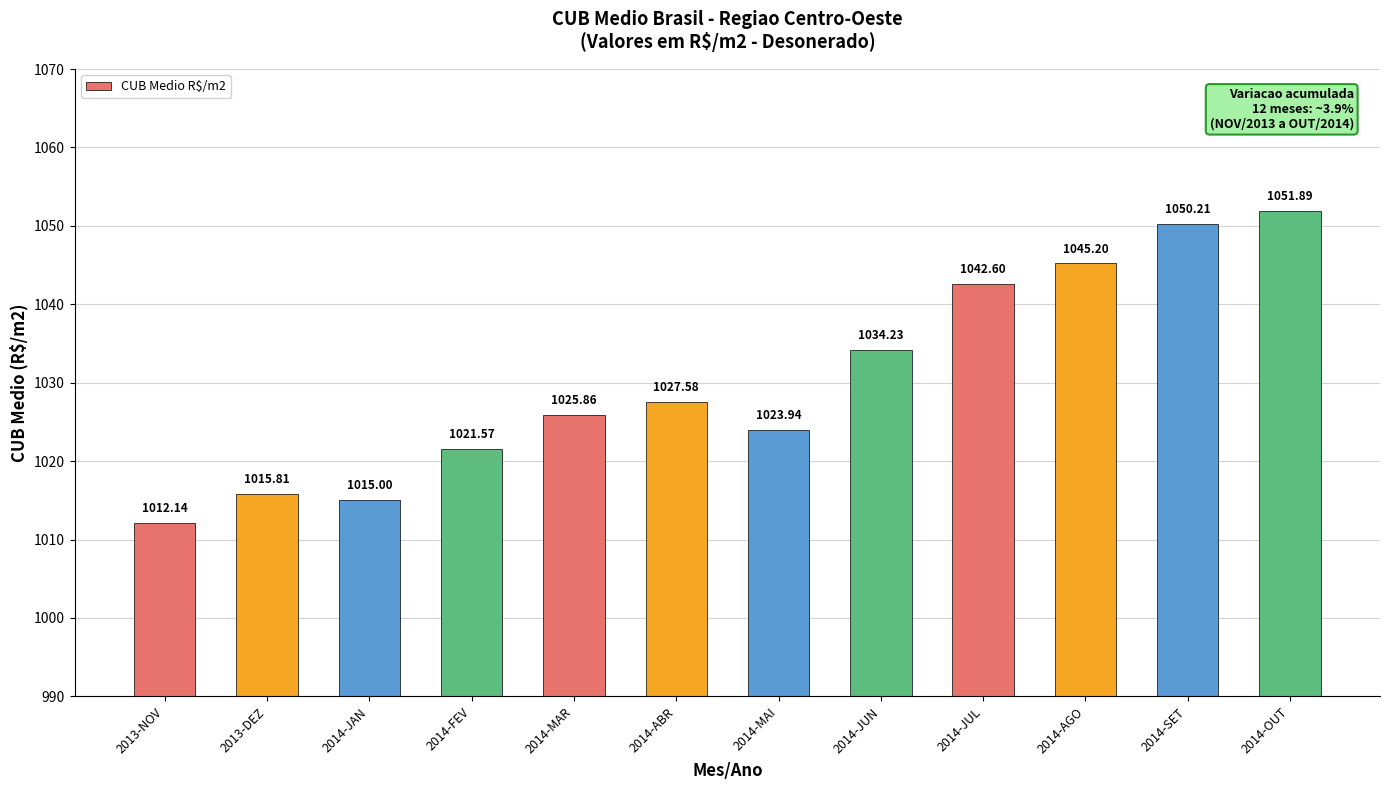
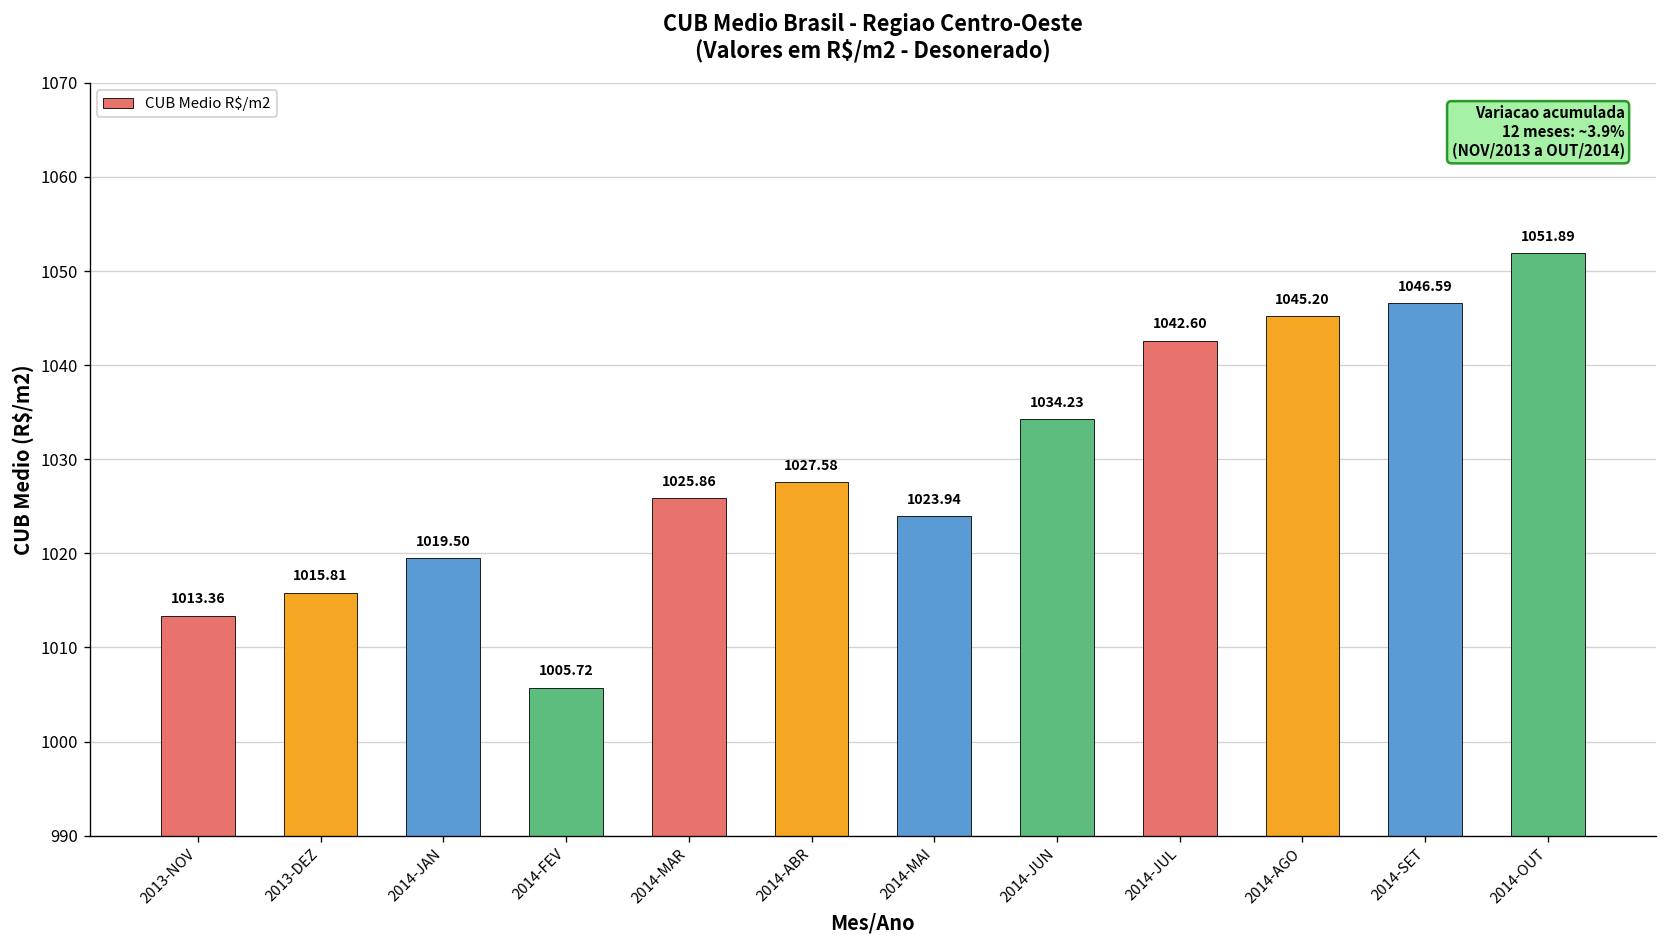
2013-NOV: 1012.14 -> 1013.36
2014-JAN: 1015.00 -> 1019.50
2014-FEV: 1021.57 -> 1005.72
2014-SET: 1050.21 -> 1046.59
